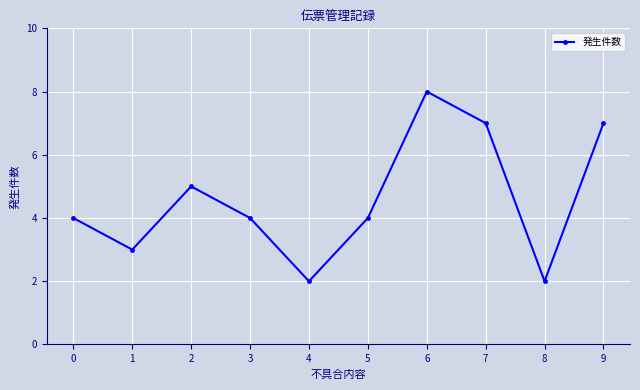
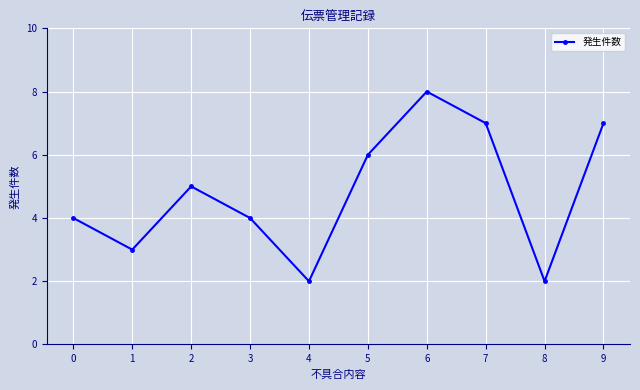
5: 4 -> 6
